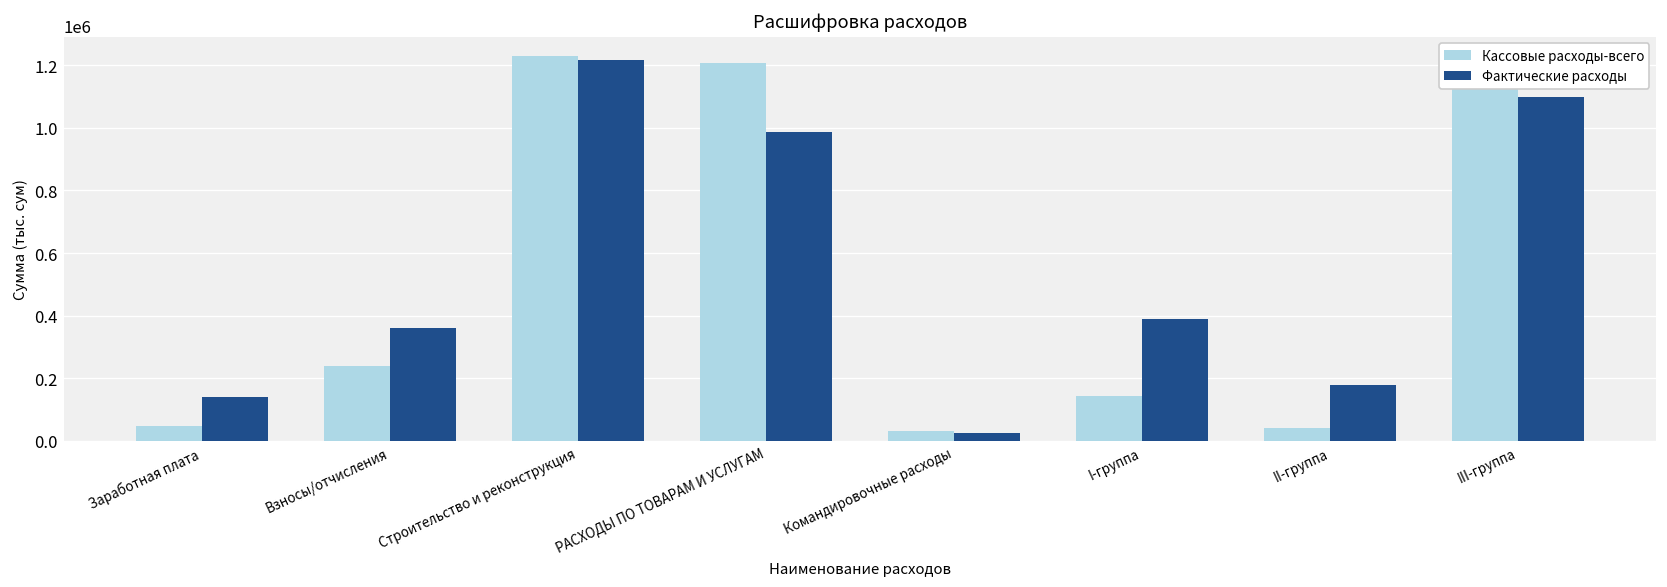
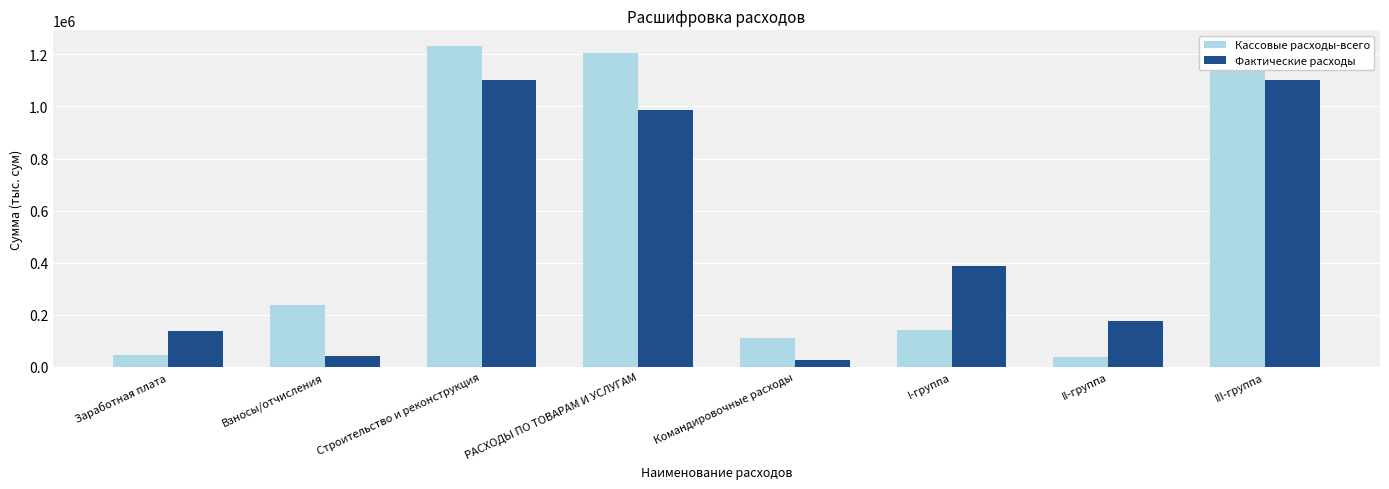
Фактические расходы, Взносы/отчисления: 360000 -> 40000
Фактические расходы, Строительство и реконструкция: 1220000 -> 1100000
Кассовые расходы-всего, Командировочные расходы: 30000 -> 110000
